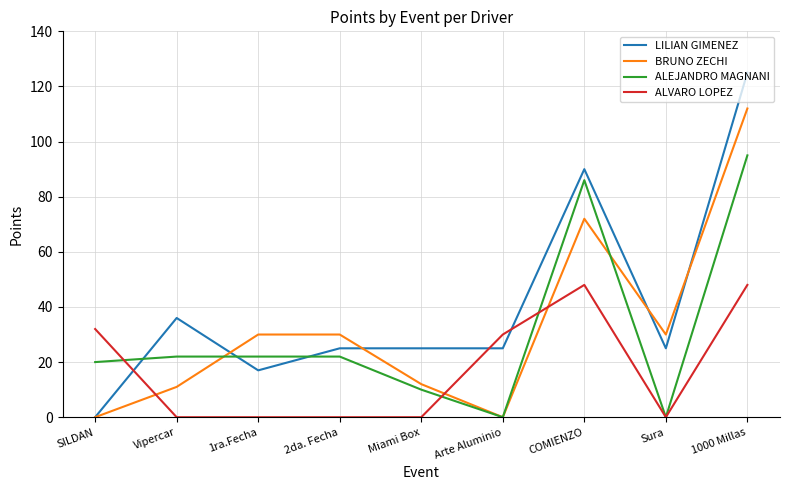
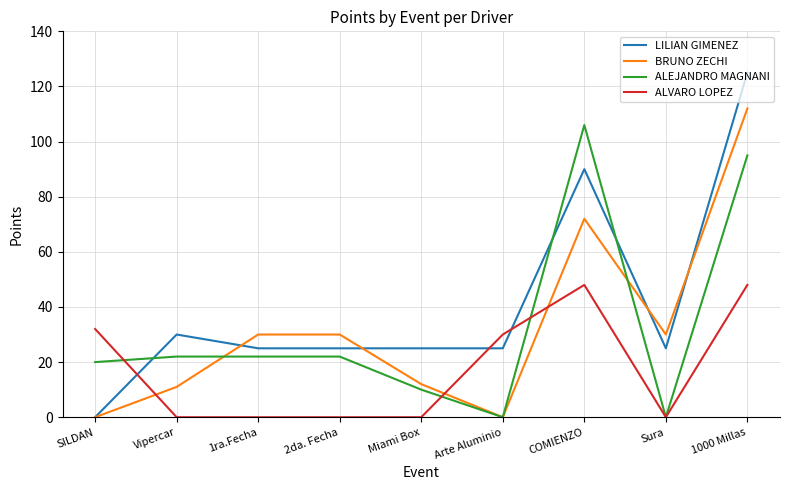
LILIAN GIMENEZ, Vipercar: 36 -> 30
LILIAN GIMENEZ, 1ra.Fecha: 17 -> 25
ALEJANDRO MAGNANI, COMIENZO: 86 -> 106
